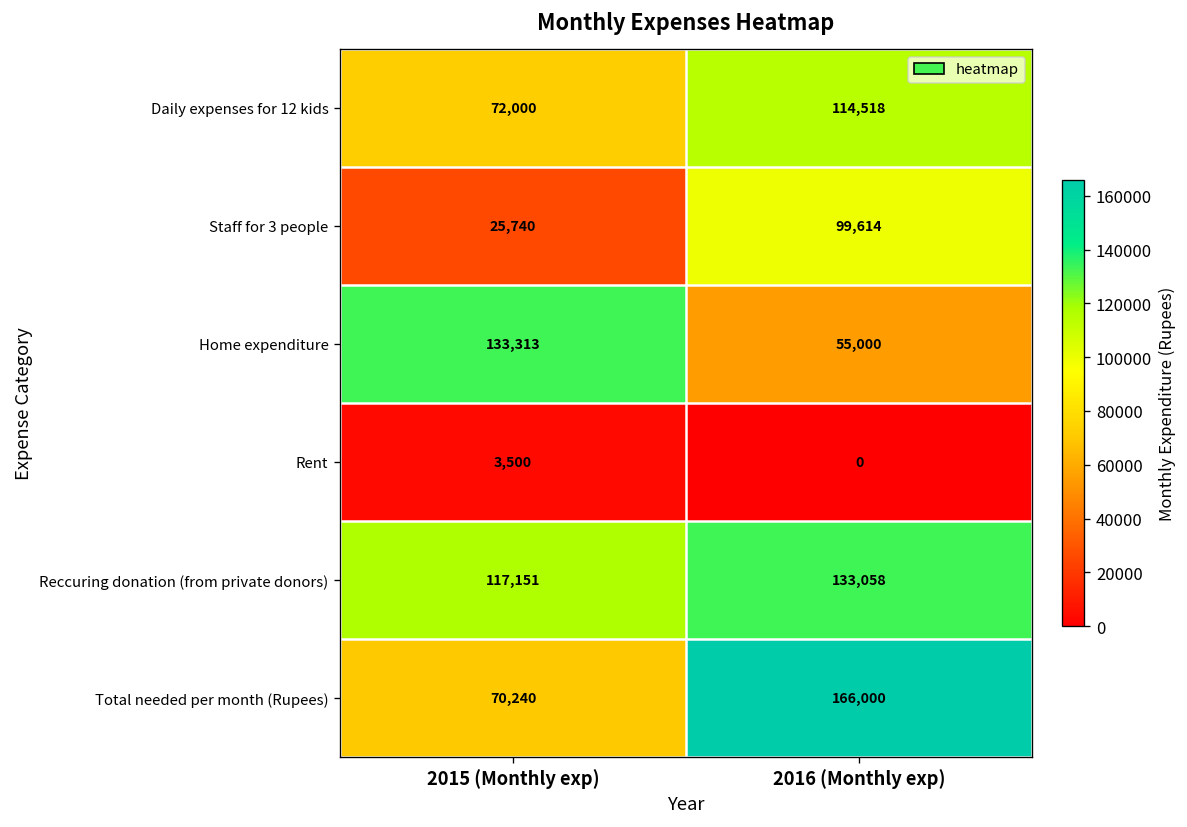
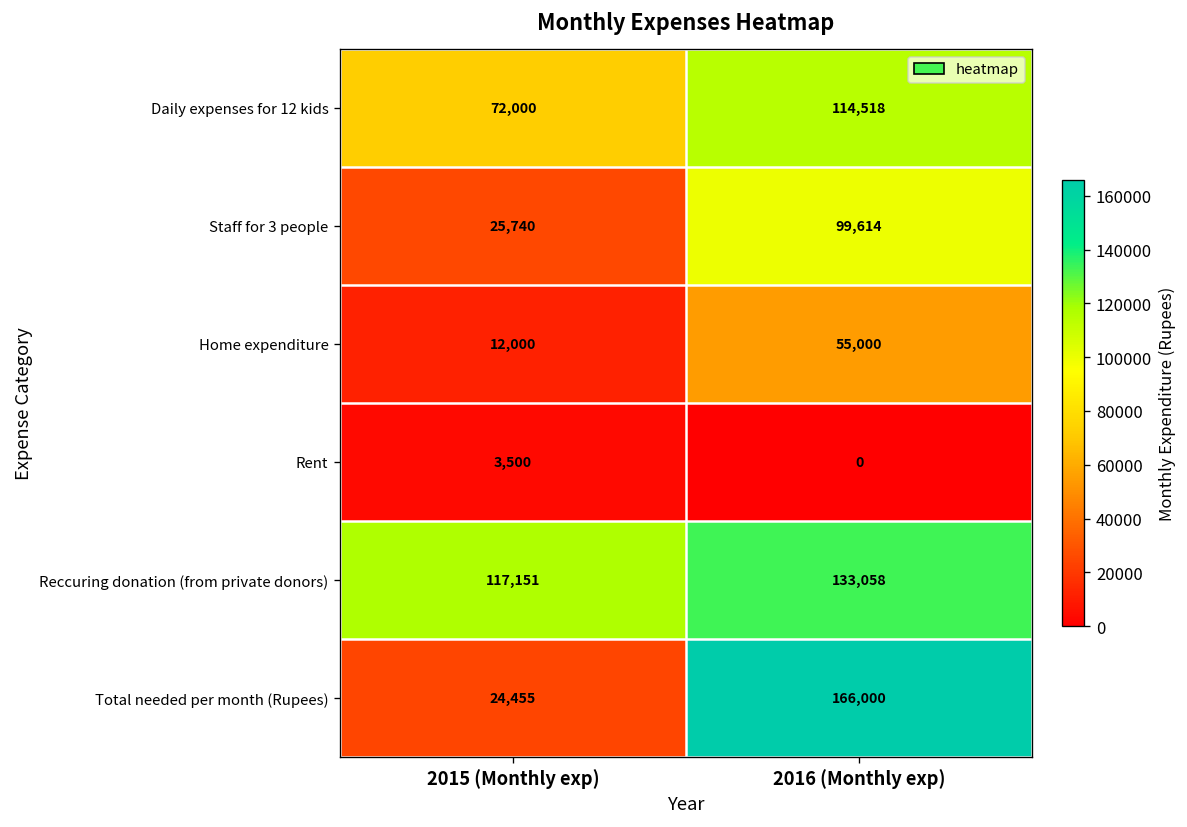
Home expenditure, 2015 (Monthly exp): 133,313 -> 12,000
Total needed per month (Rupees), 2015 (Monthly exp): 70,240 -> 24,455
